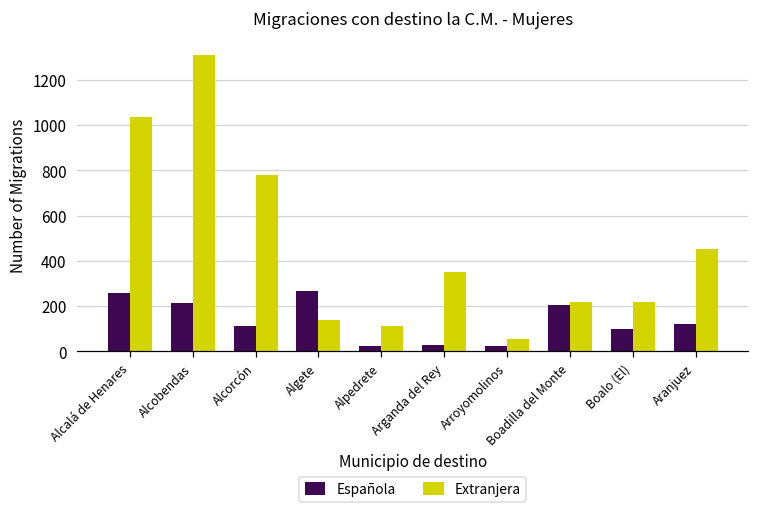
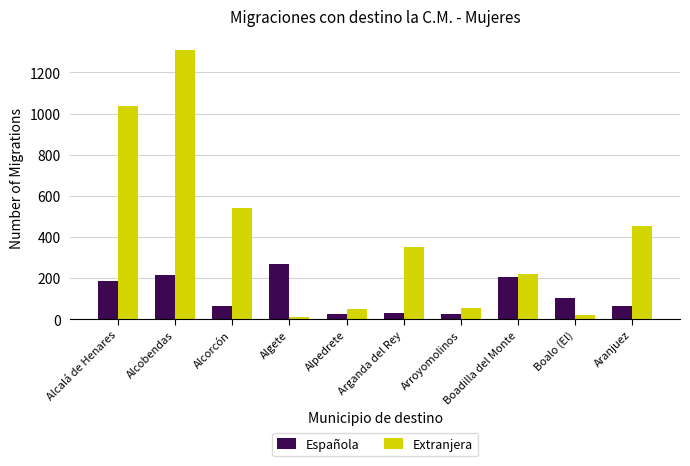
Española, Alcalá de Henares: 260 -> 190
Española, Alcorcón: 110 -> 60
Extranjera, Alcorcón: 780 -> 540
Extranjera, Algete: 140 -> 10
Extranjera, Alpedrete: 110 -> 50
Extranjera, Boalo (El): 220 -> 20
Española, Aranjuez: 120 -> 60
